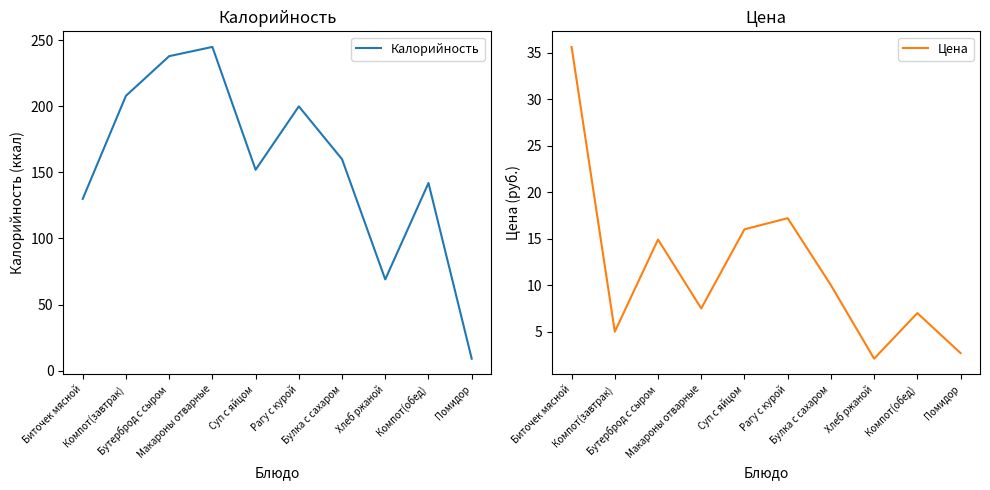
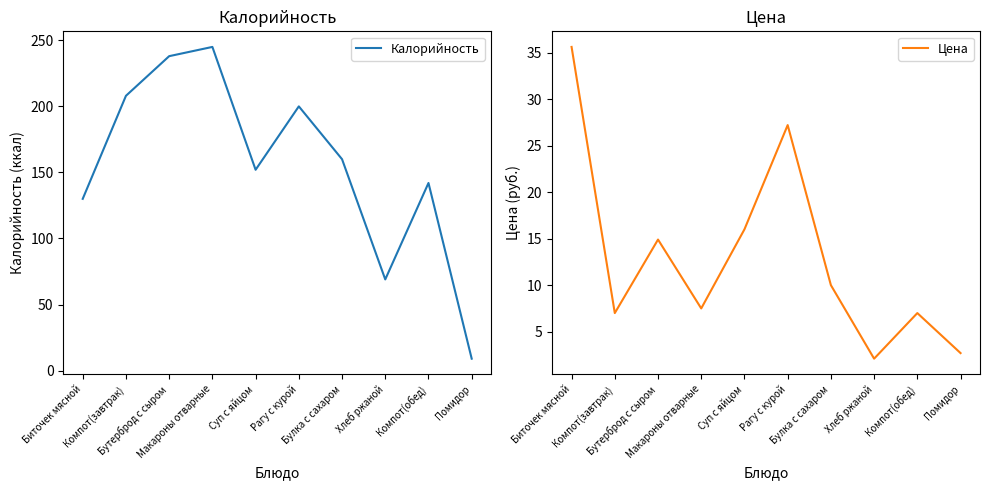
Цена, Компот(завтрак): 5 -> 7
Цена, Рагу с курой: 17 -> 27
